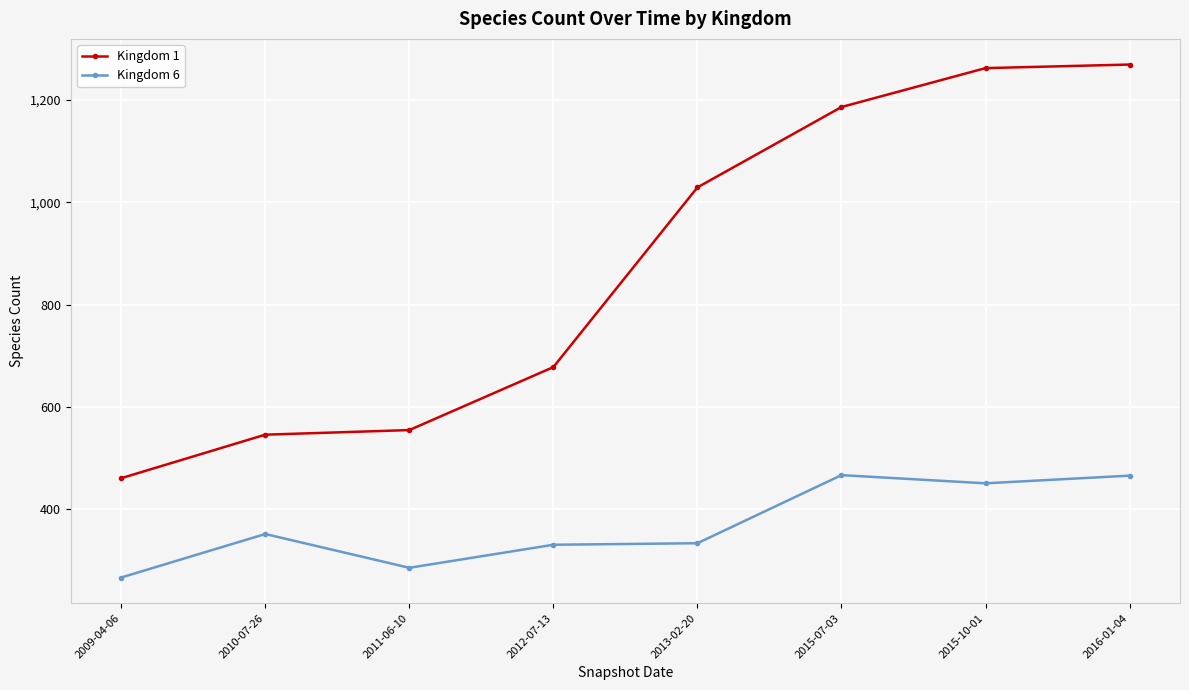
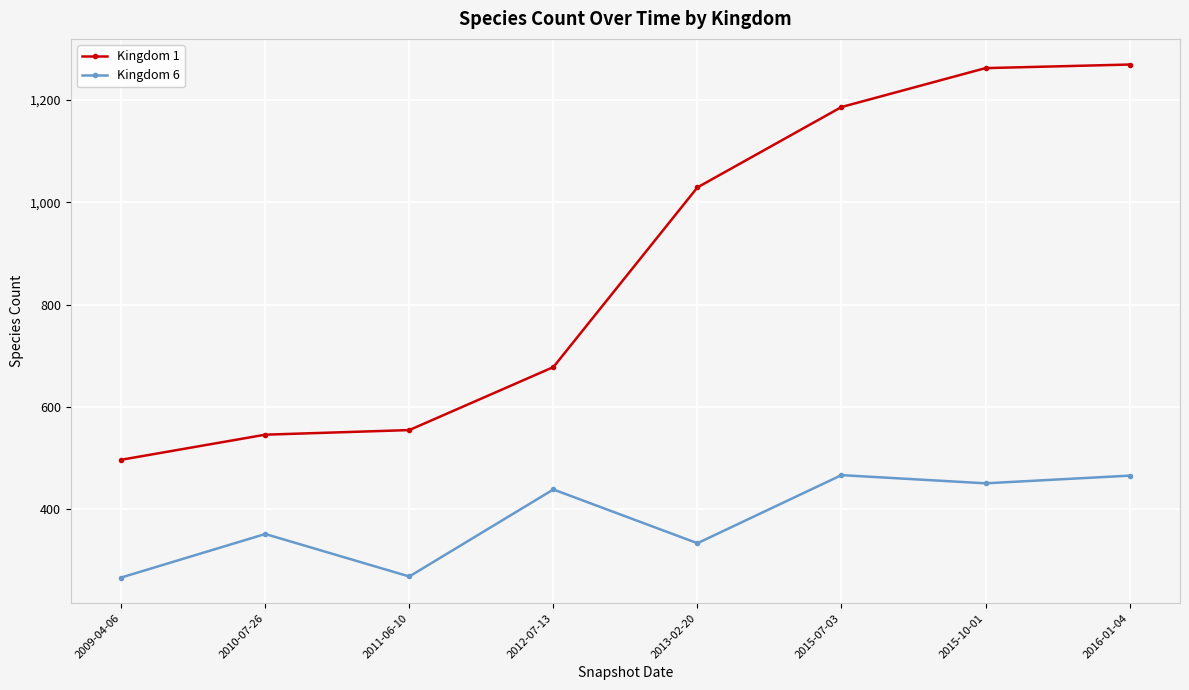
Kingdom 1, 2009-04-06: 460 -> 500
Kingdom 6, 2011-06-10: 290 -> 270
Kingdom 6, 2012-07-13: 330 -> 440
